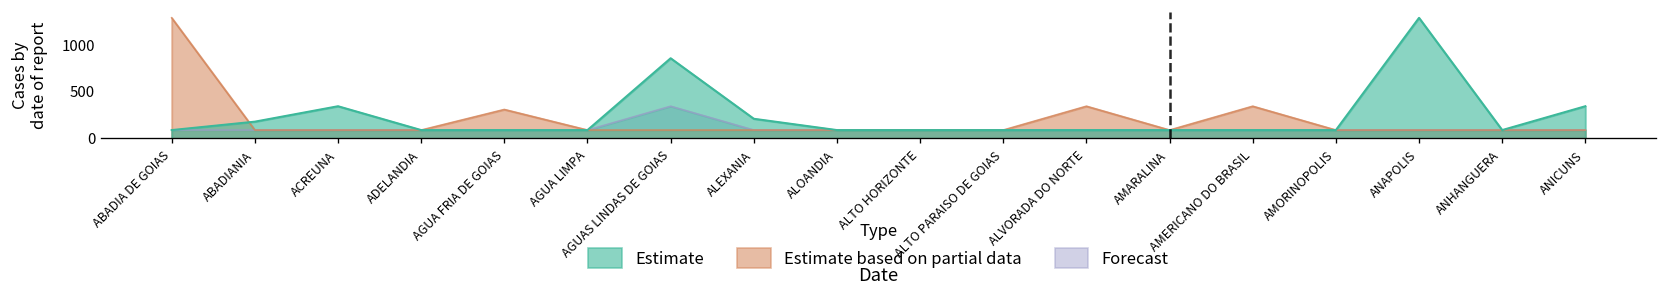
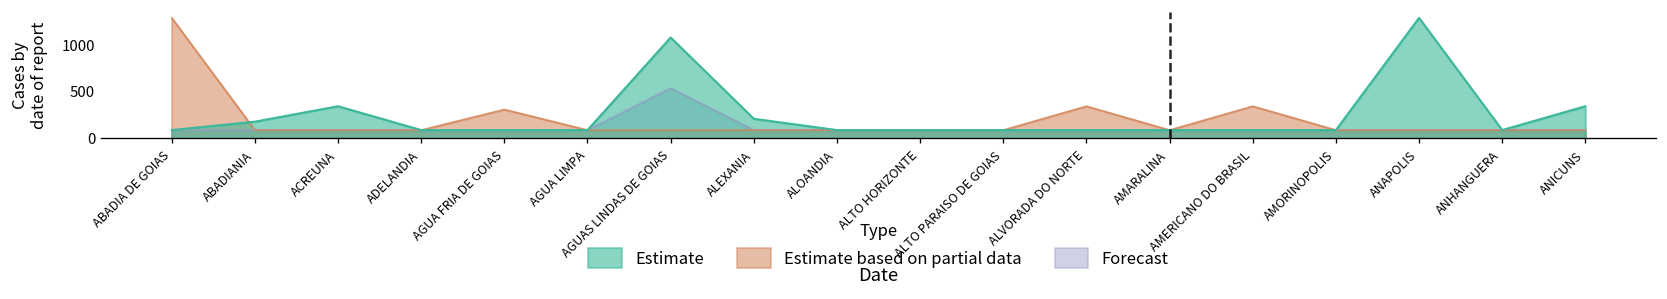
Forecast, AGUAS LINDAS DE GOIAS: 300 -> 500
Estimate, AGUAS LINDAS DE GOIAS: 900 -> 1100
